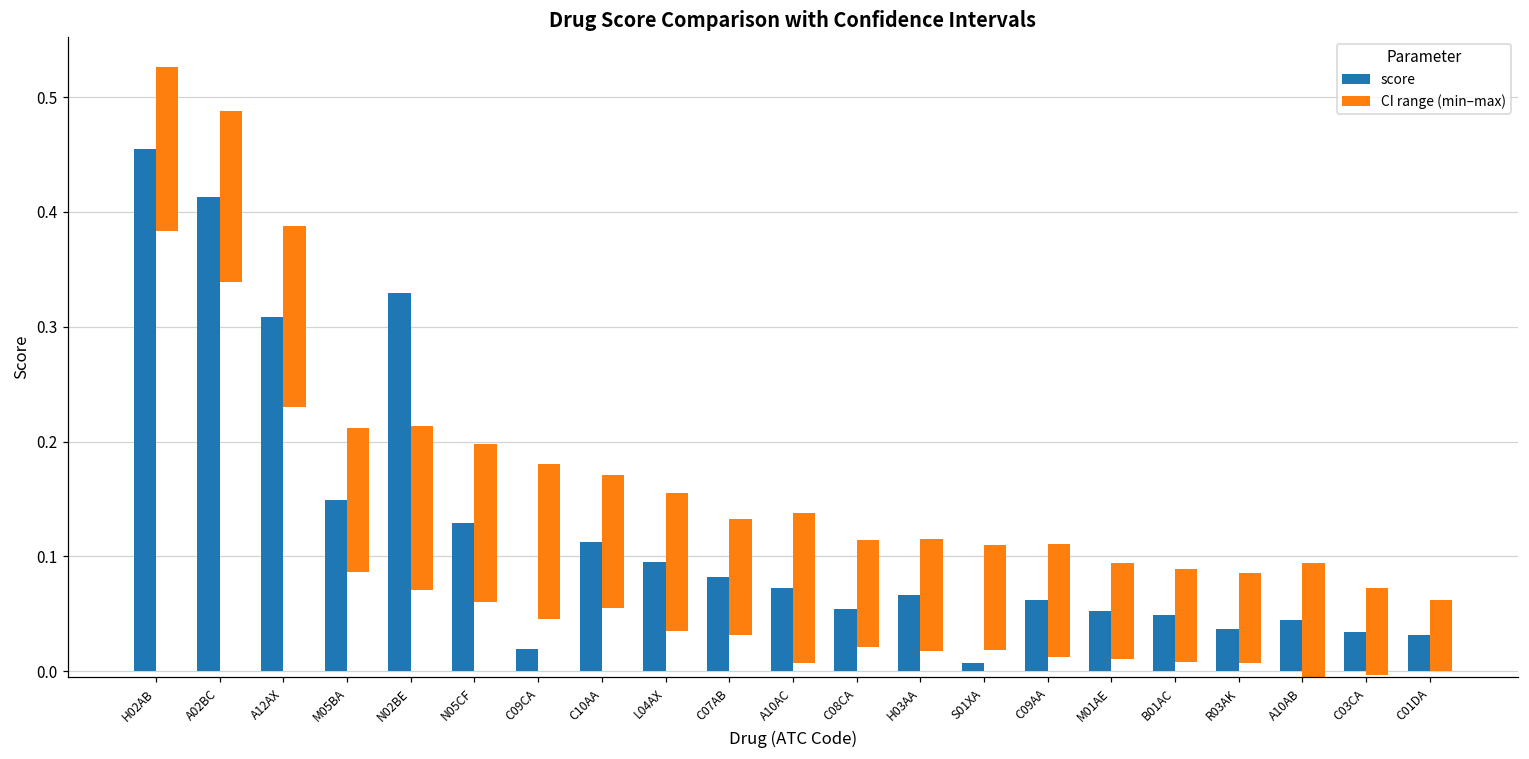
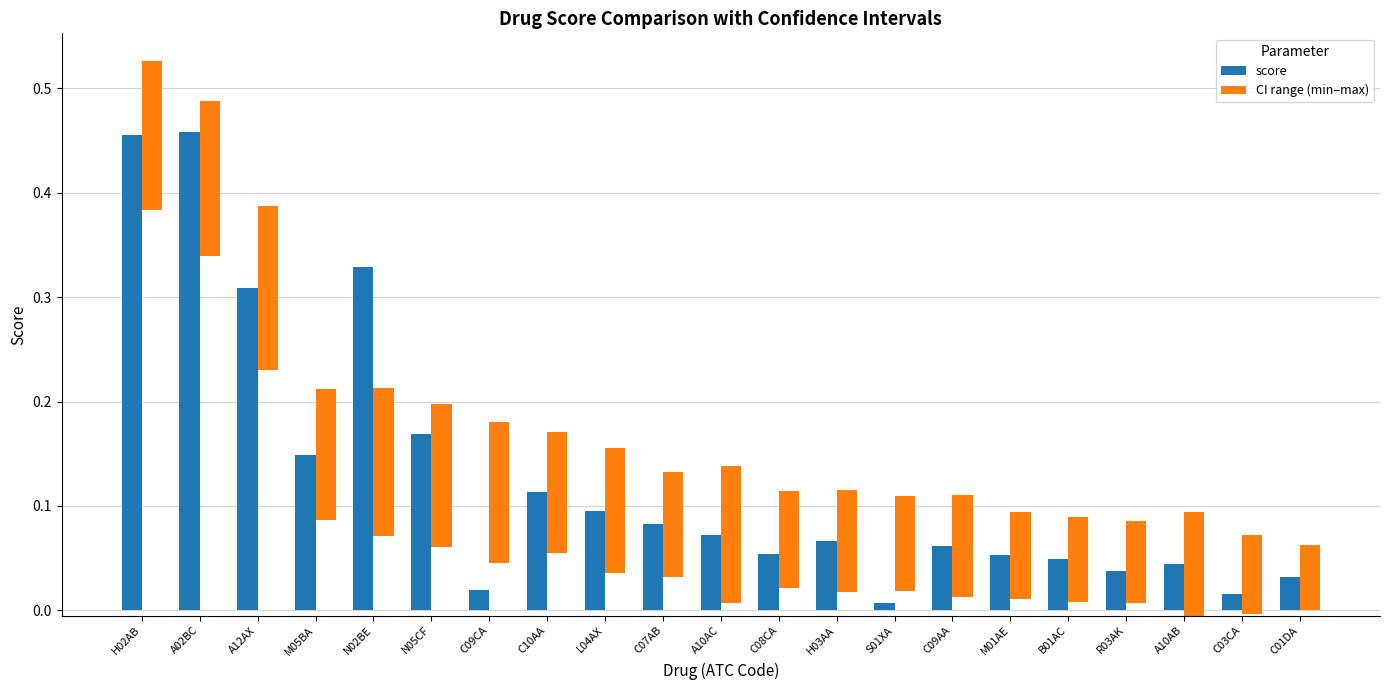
score, A02BC: 0.413 -> 0.458
score, N05CF: 0.129 -> 0.169
score, C03CA: 0.034 -> 0.016
